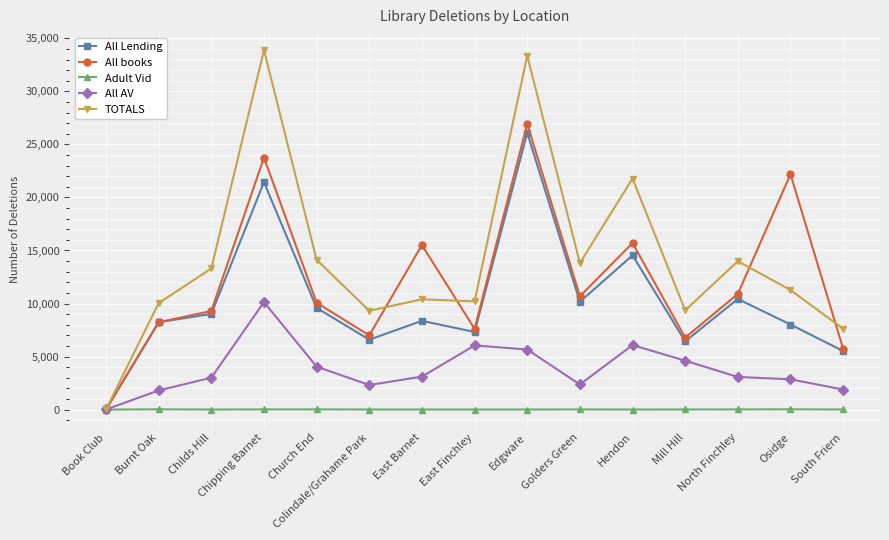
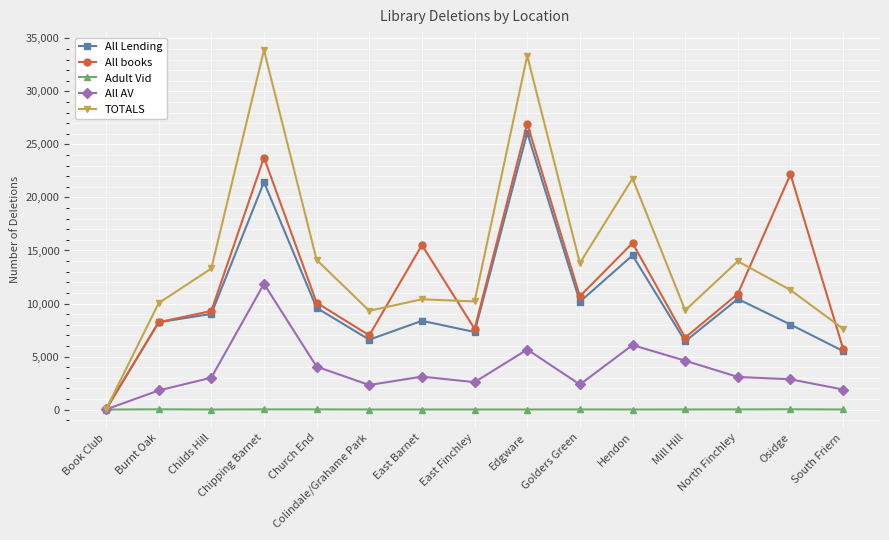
All AV, Chipping Barnet: 10,100 -> 11,900
All AV, East Finchley: 6,000 -> 2,600
